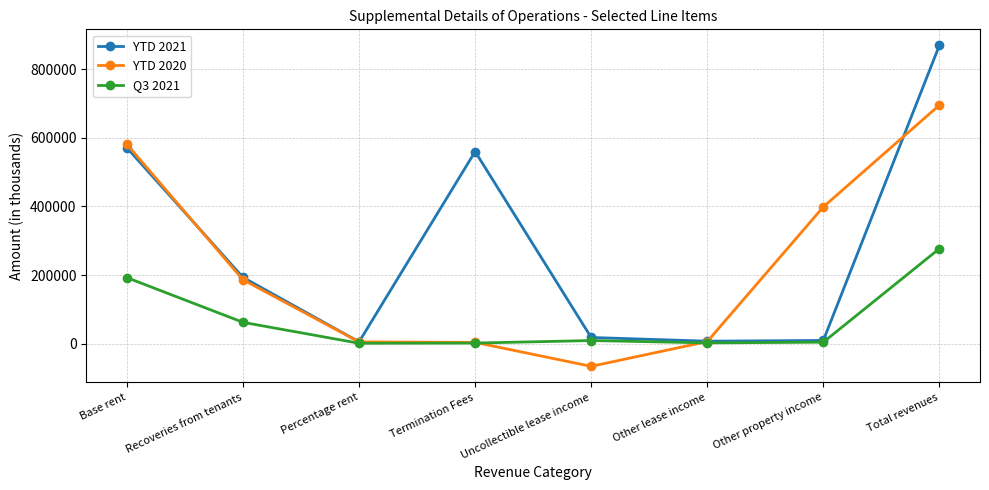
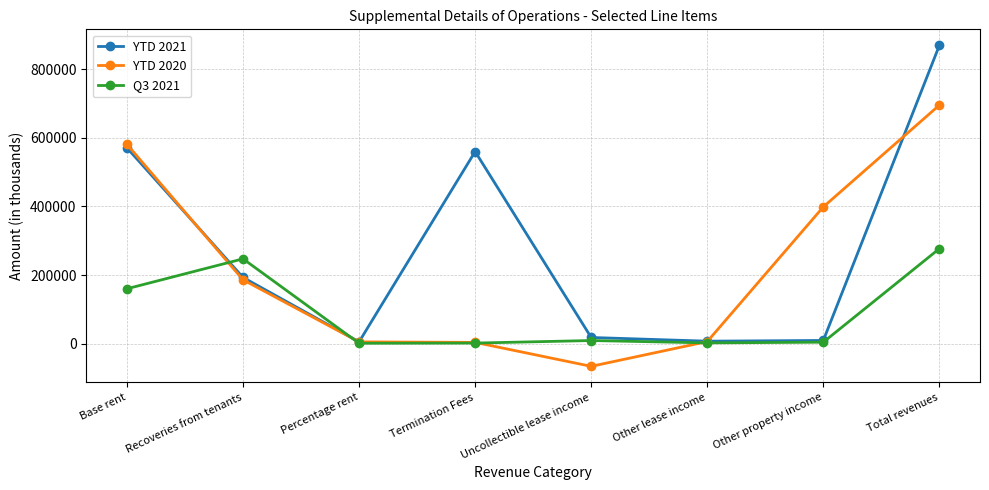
Q3 2021, Base rent: 190000 -> 160000
Q3 2021, Recoveries from tenants: 60000 -> 250000
